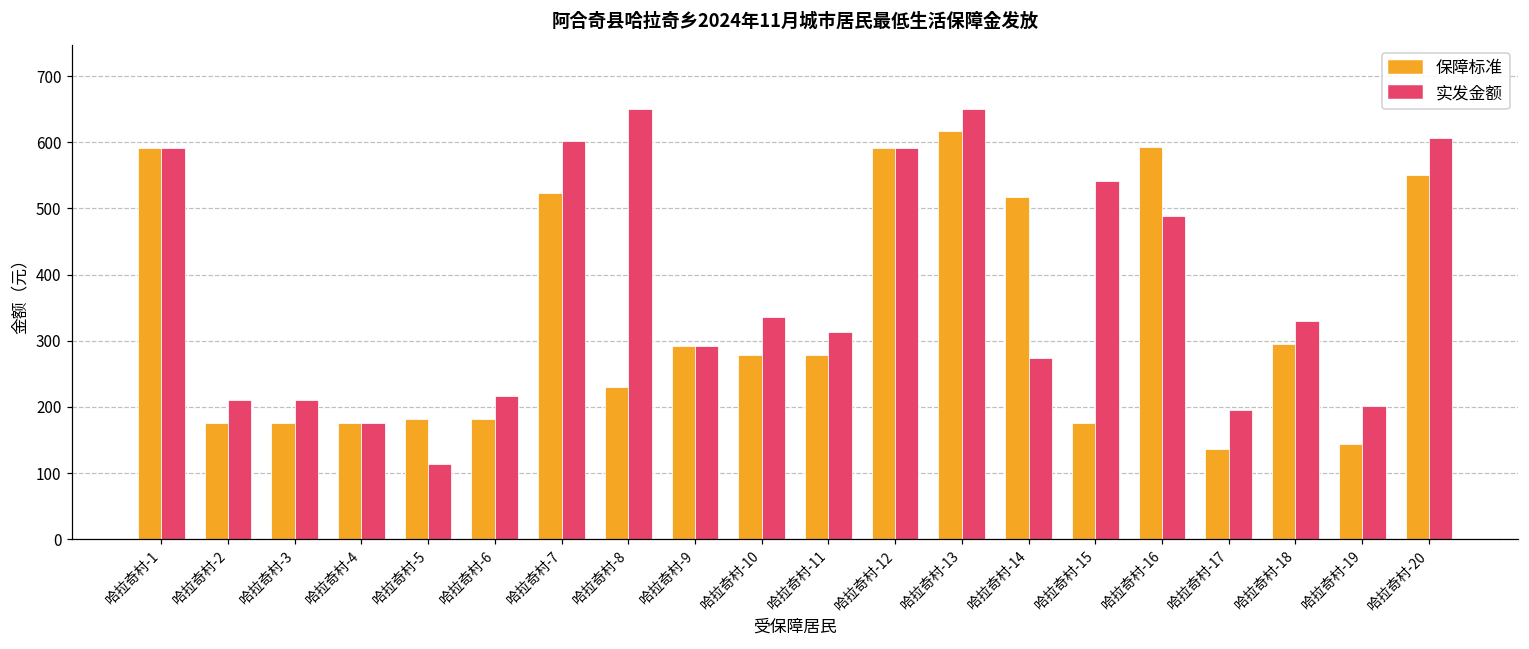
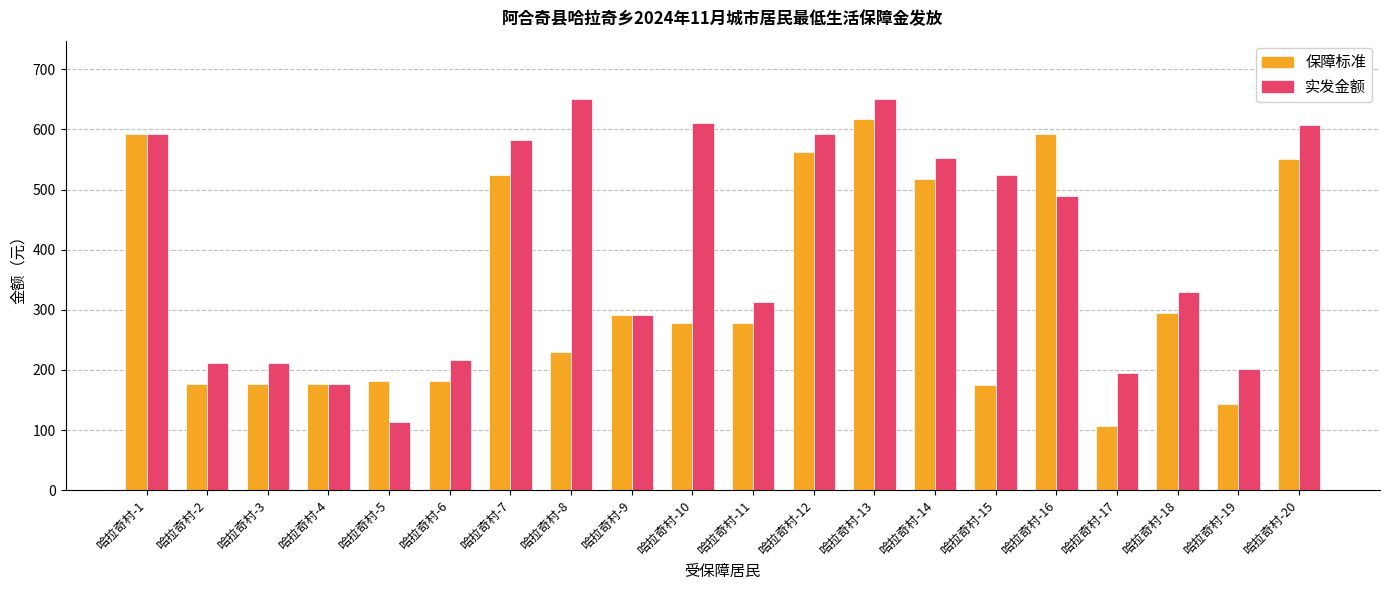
实发金额, 哈拉奇村-7: 600 -> 580
实发金额, 哈拉奇村-10: 340 -> 610
保障标准, 哈拉奇村-12: 590 -> 560
实发金额, 哈拉奇村-14: 270 -> 550
实发金额, 哈拉奇村-15: 540 -> 520
保障标准, 哈拉奇村-17: 140 -> 110
